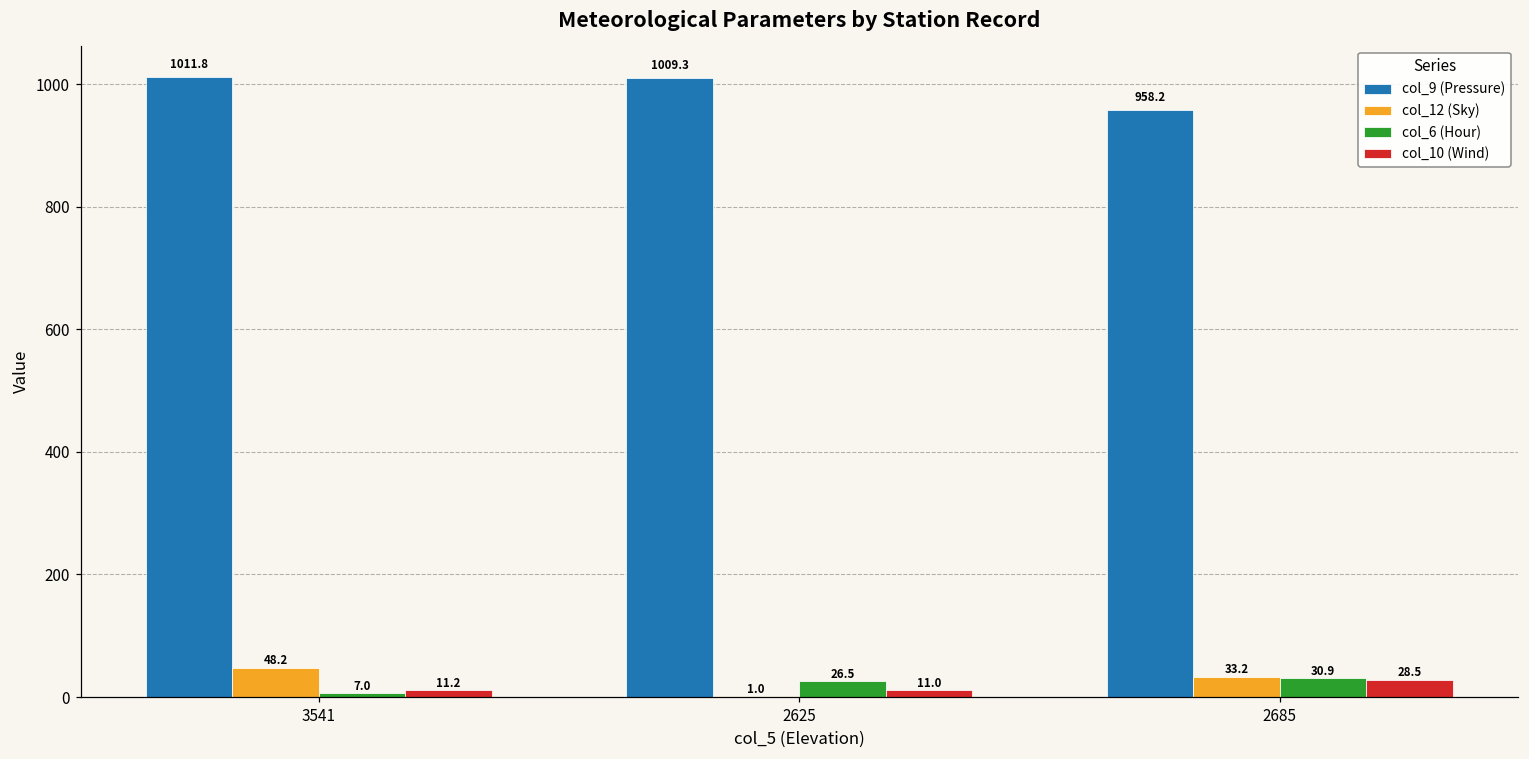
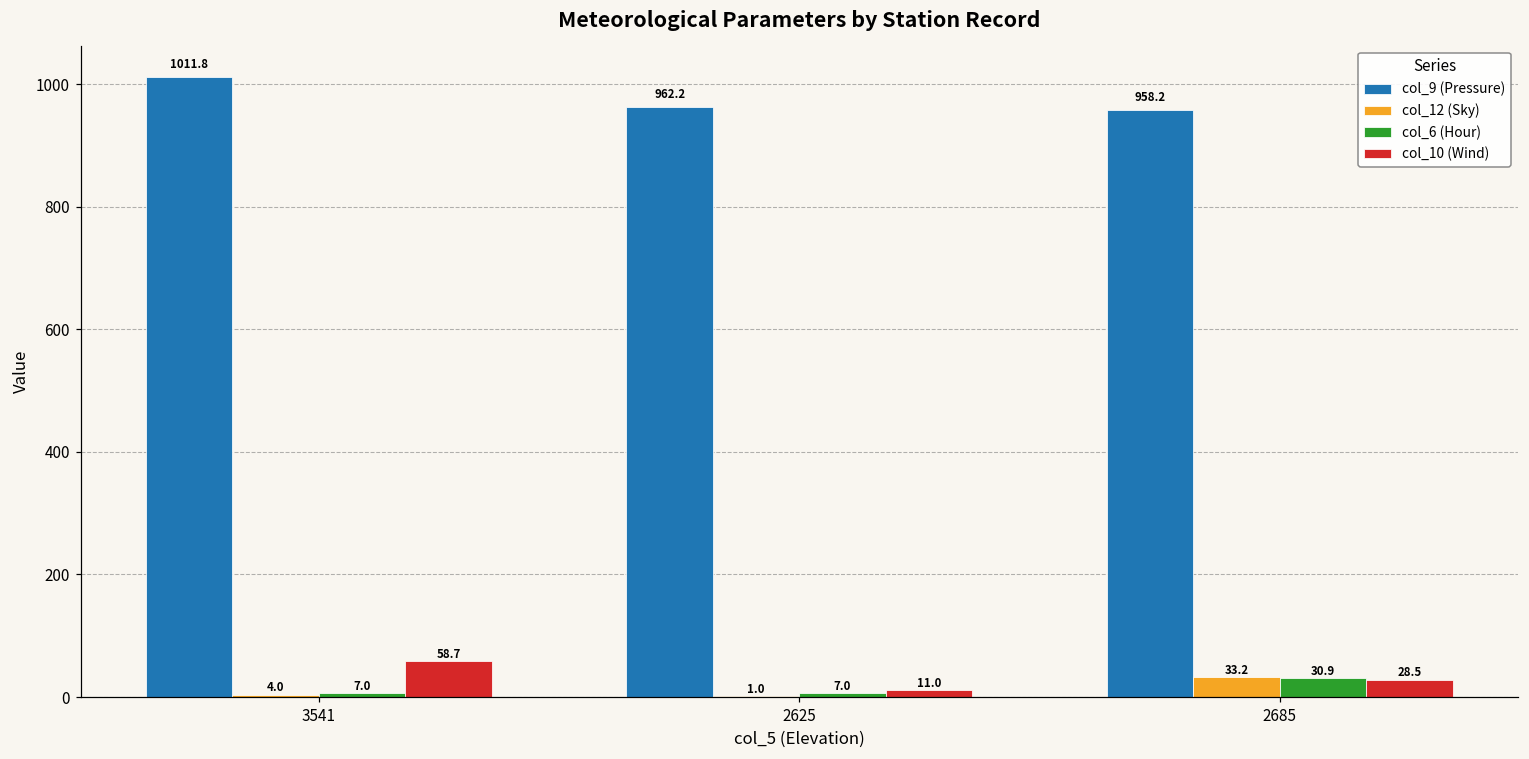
col_12 (Sky), 3541: 48.2 -> 4.0
col_10 (Wind), 3541: 11.2 -> 58.7
col_9 (Pressure), 2625: 1009.3 -> 962.2
col_6 (Hour), 2625: 26.5 -> 7.0
